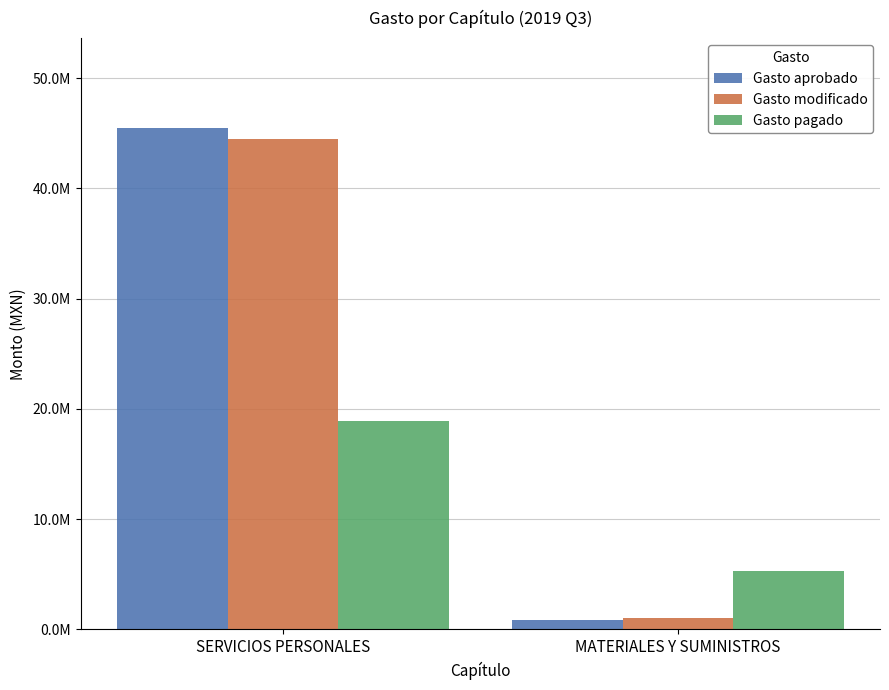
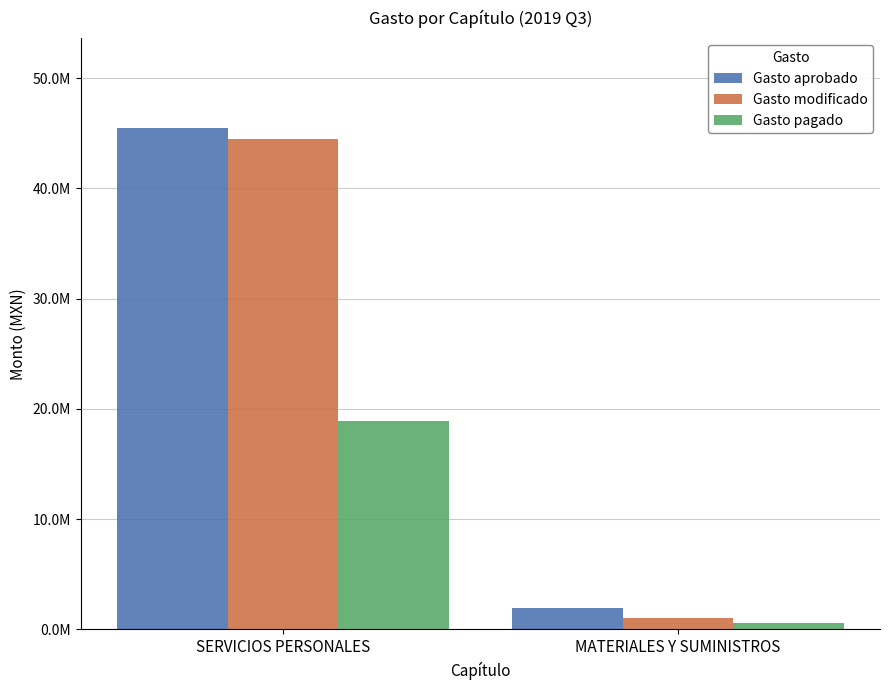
Gasto aprobado, MATERIALES Y SUMINISTROS: 800000 -> 1900000
Gasto pagado, MATERIALES Y SUMINISTROS: 5300000 -> 600000
